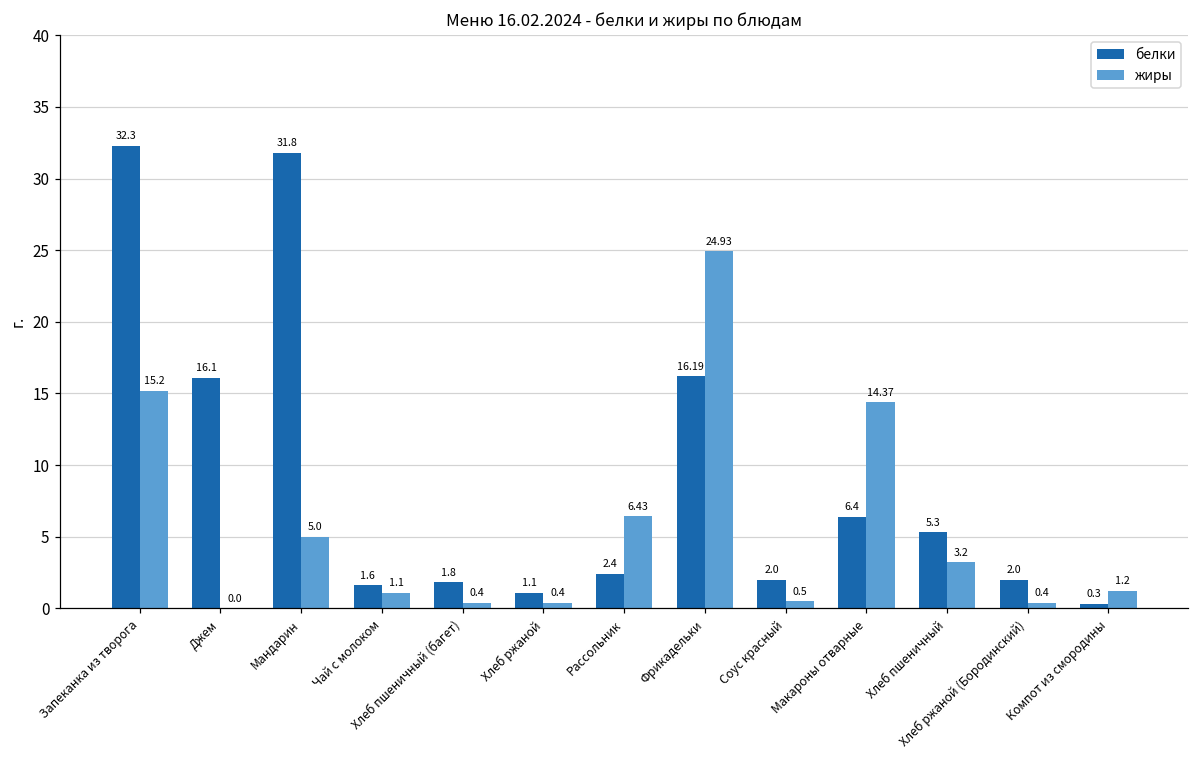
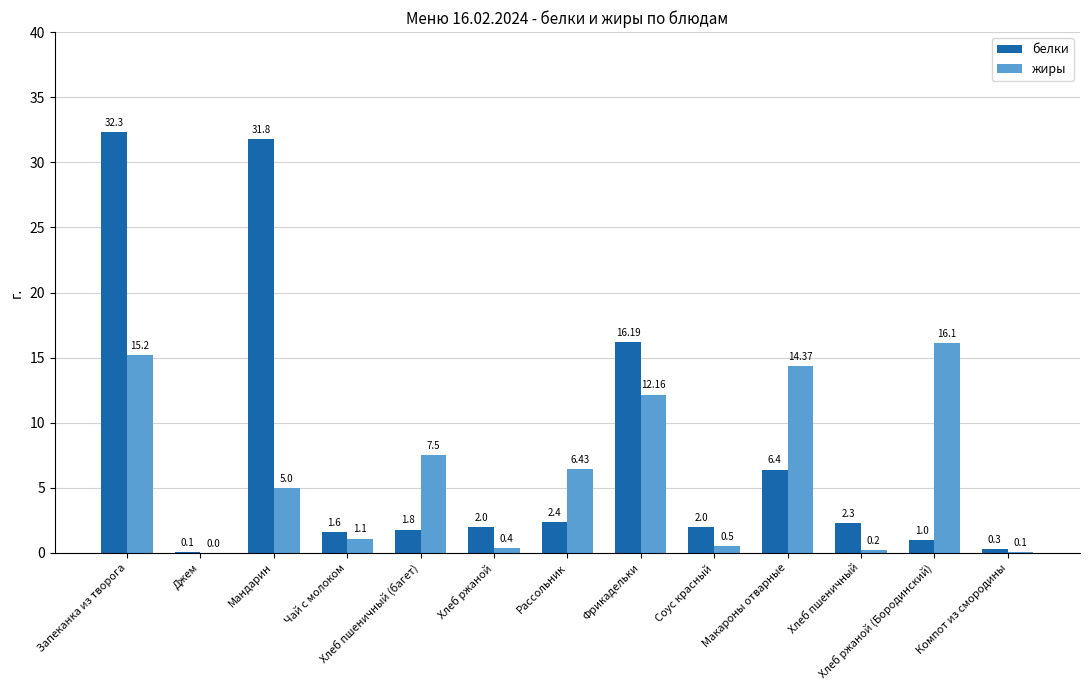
белки, Джем: 16.1 -> 0.1
жиры, Хлеб пшеничный (багет): 0.4 -> 7.5
белки, Хлеб ржаной: 1.1 -> 2.0
жиры, Фрикадельки: 24.93 -> 12.16
белки, Хлеб пшеничный: 5.3 -> 2.3
жиры, Хлеб пшеничный: 3.2 -> 0.2
белки, Хлеб ржаной (Бородинский): 2.0 -> 1.0
жиры, Хлеб ржаной (Бородинский): 0.4 -> 16.1
жиры, Компот из смородины: 1.2 -> 0.1
